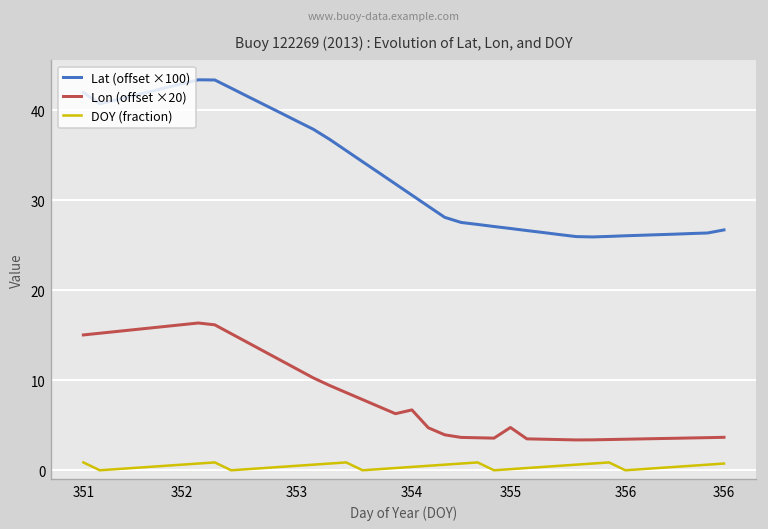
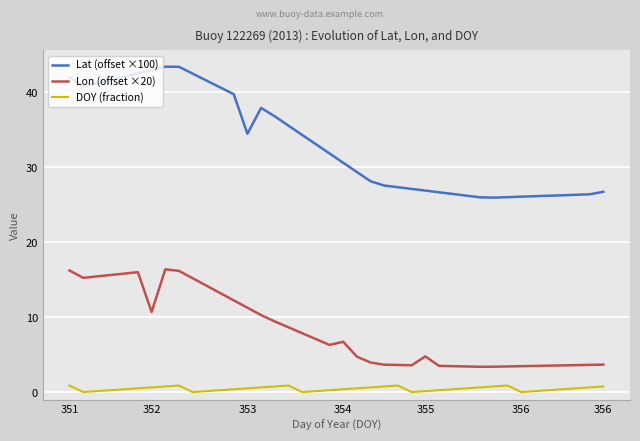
Lon (offset ×20), 351: 15 -> 16
Lon (offset ×20), 352: 16 -> 11
Lat (offset ×100), 353: 39 -> 34
